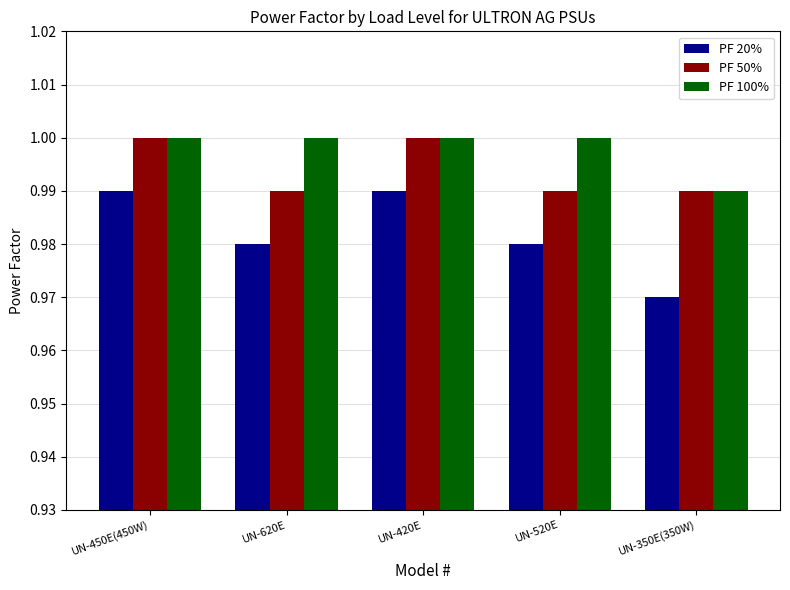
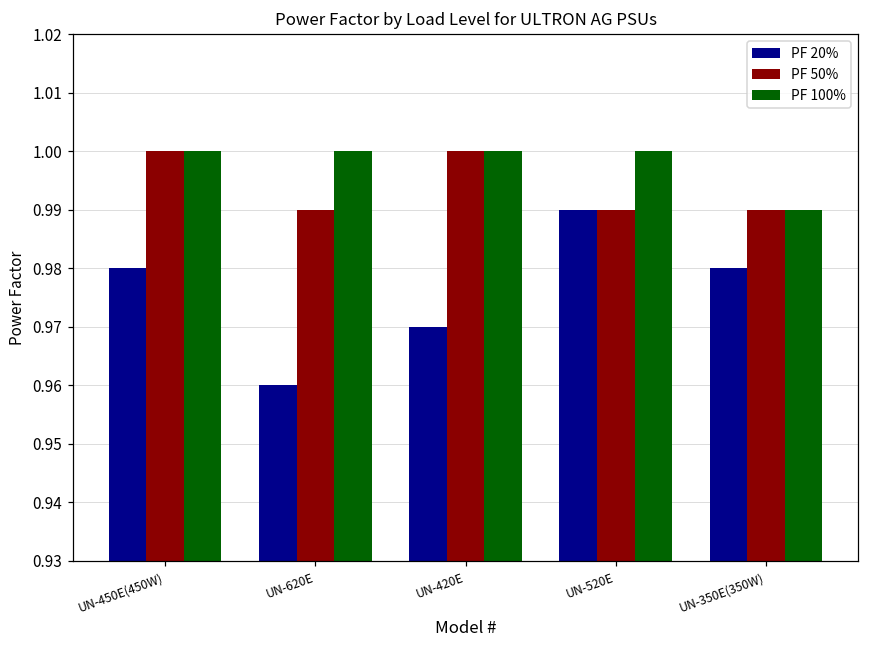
PF 20%, UN-450E(450W): 0.99 -> 0.98
PF 20%, UN-620E: 0.98 -> 0.96
PF 20%, UN-420E: 0.99 -> 0.97
PF 20%, UN-520E: 0.98 -> 0.99
PF 20%, UN-350E(350W): 0.97 -> 0.98
